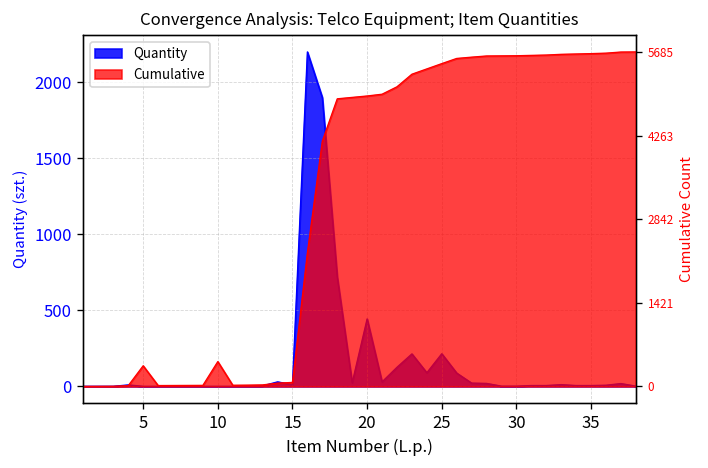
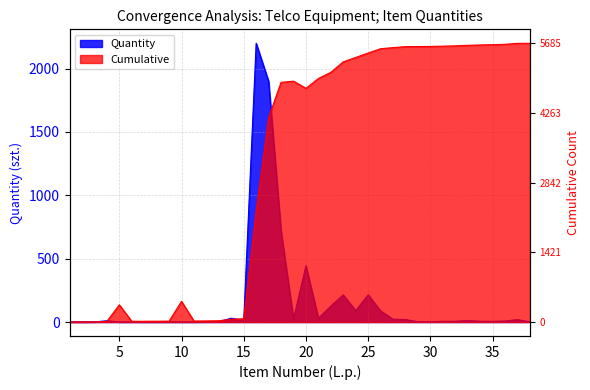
Cumulative, 20: 4900 -> 4800
